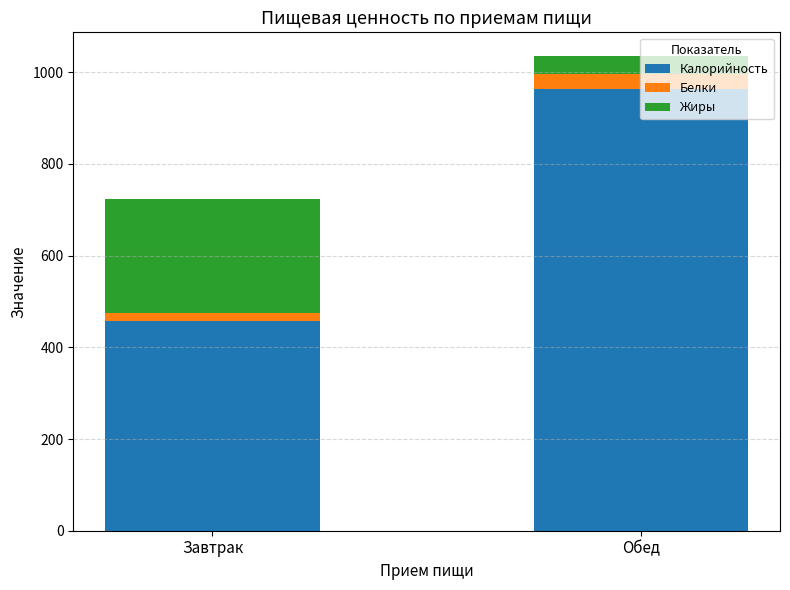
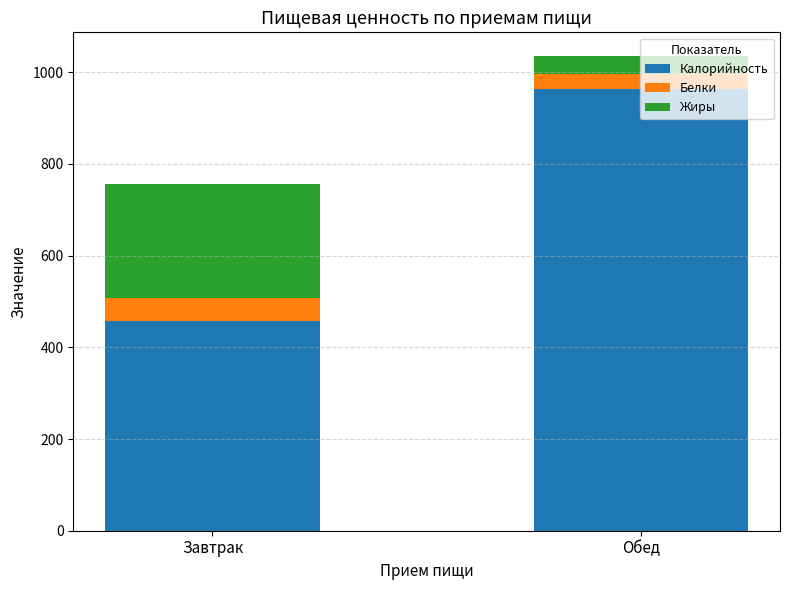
Белки, Завтрак: 20 -> 50
